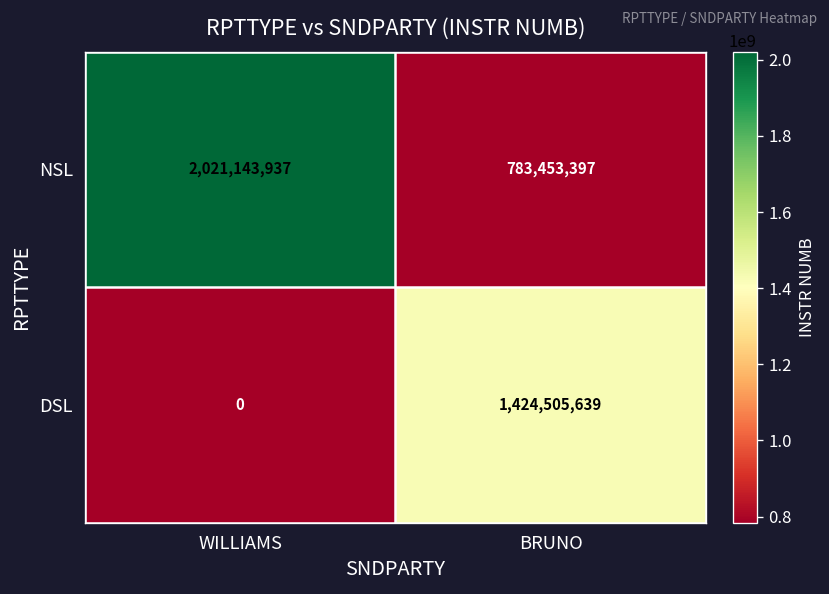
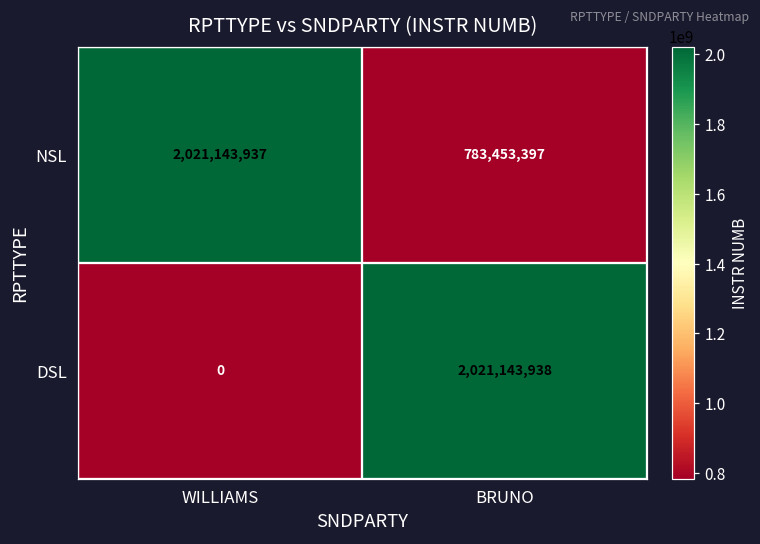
DSL, BRUNO: 1,424,505,639 -> 2,021,143,938
